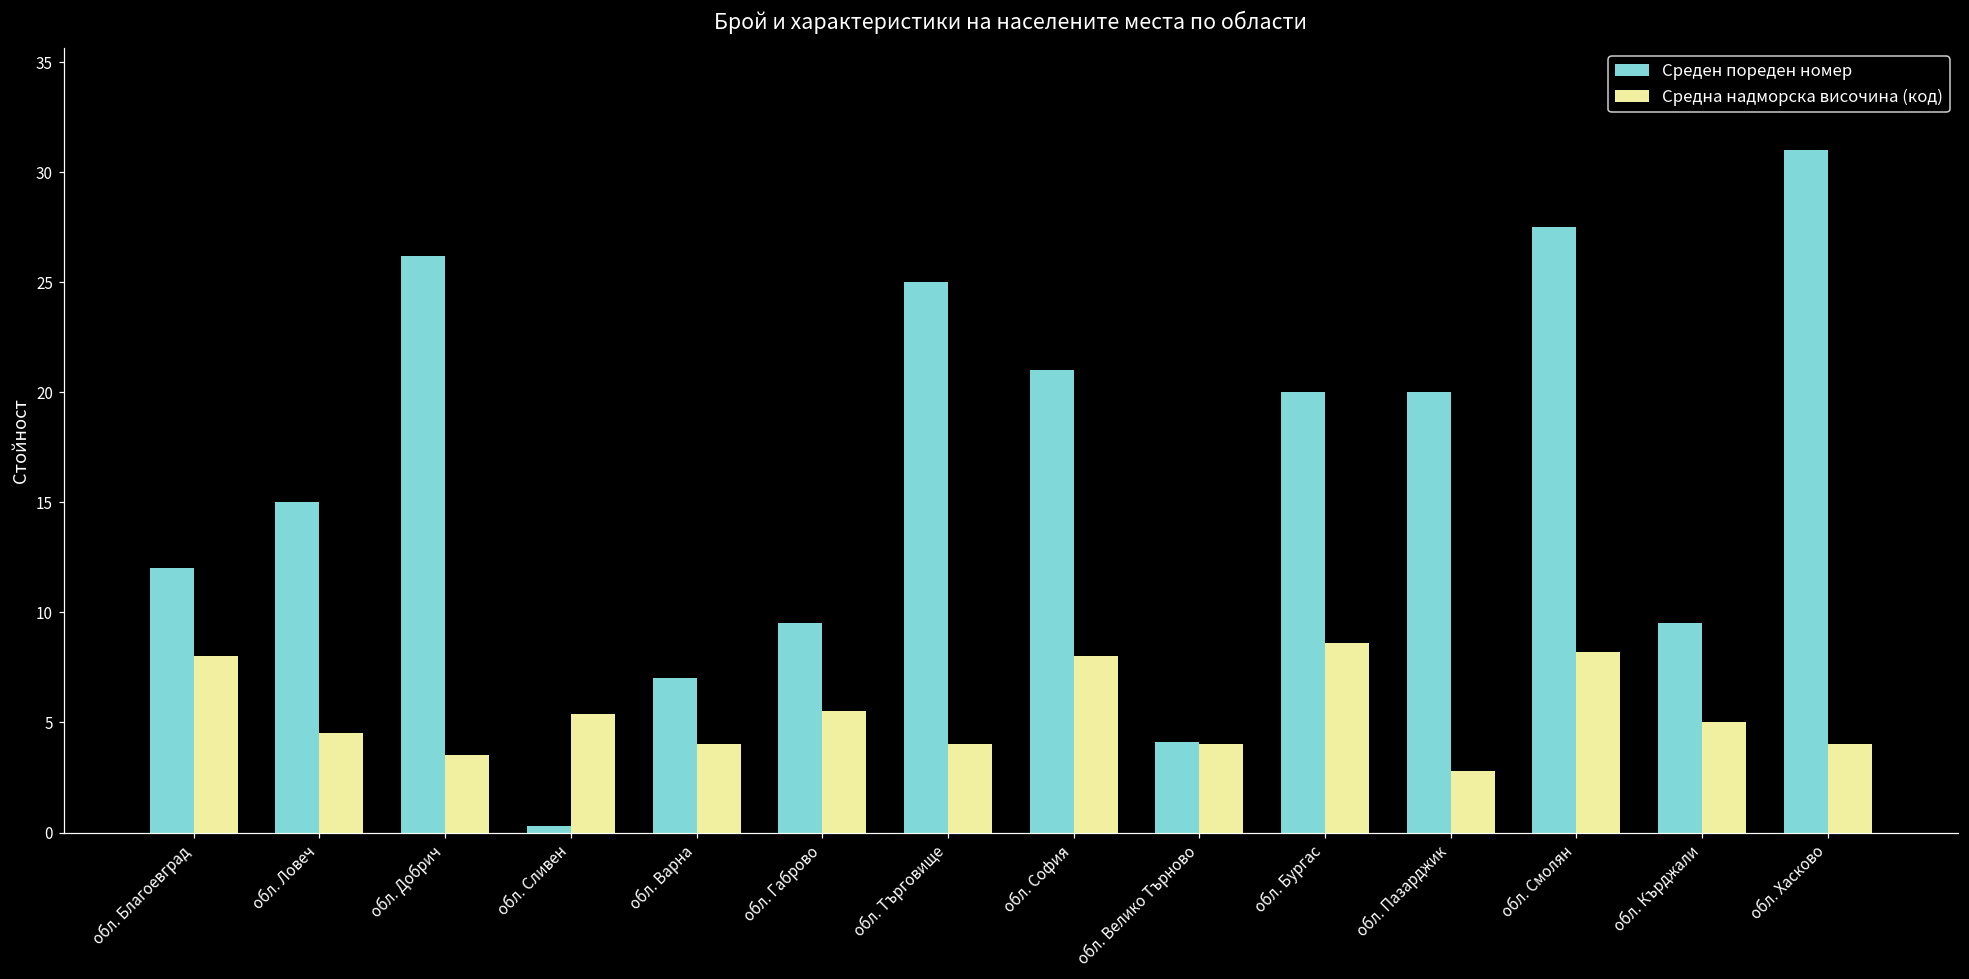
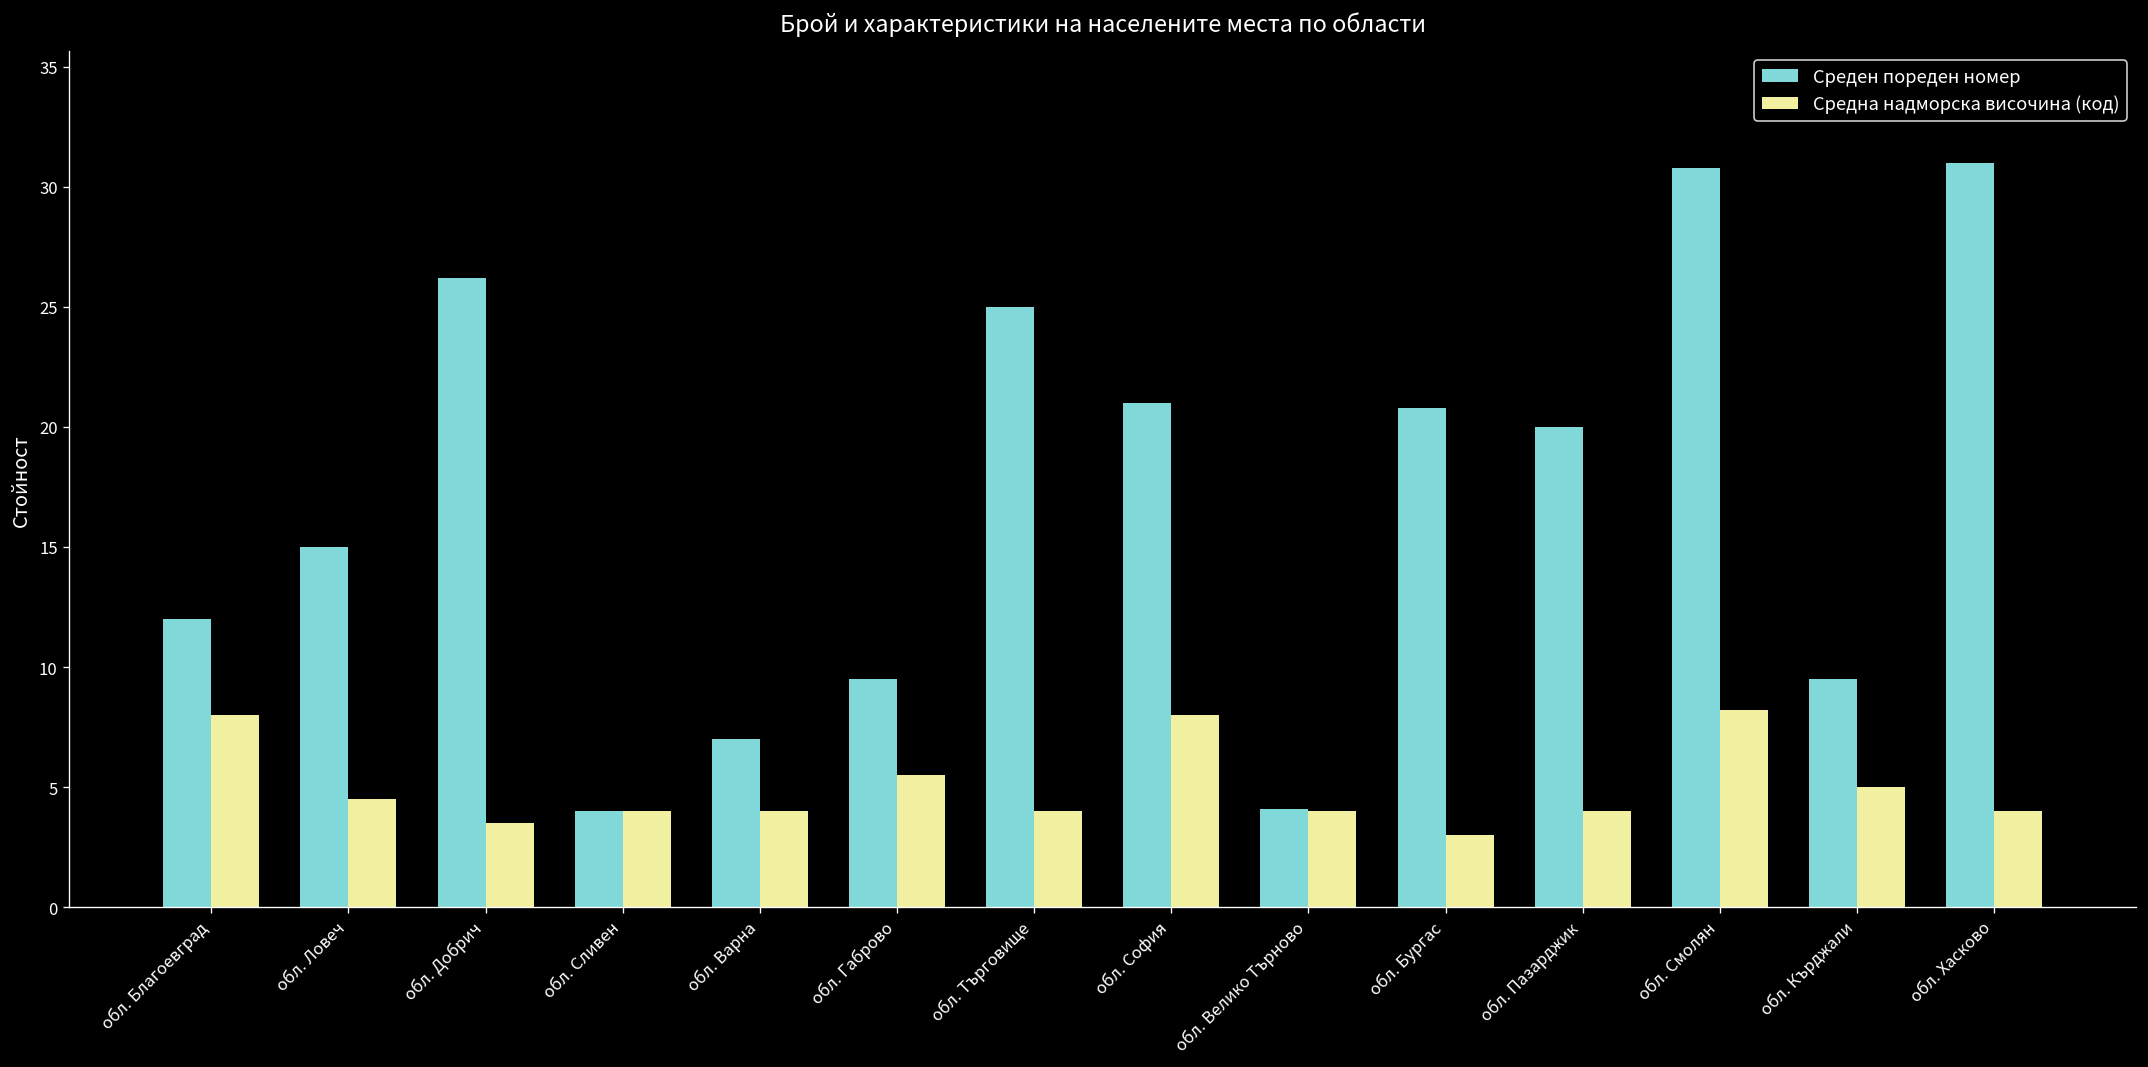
Среден пореден номер, обл. Сливен: 0.3 -> 4.0
Средна надморска височина (код), обл. Сливен: 5.4 -> 4.0
Среден пореден номер, обл. Бургас: 20.0 -> 20.8
Средна надморска височина (код), обл. Бургас: 8.6 -> 3.0
Средна надморска височина (код), обл. Пазарджик: 2.8 -> 4.0
Среден пореден номер, обл. Смолян: 27.5 -> 30.8
